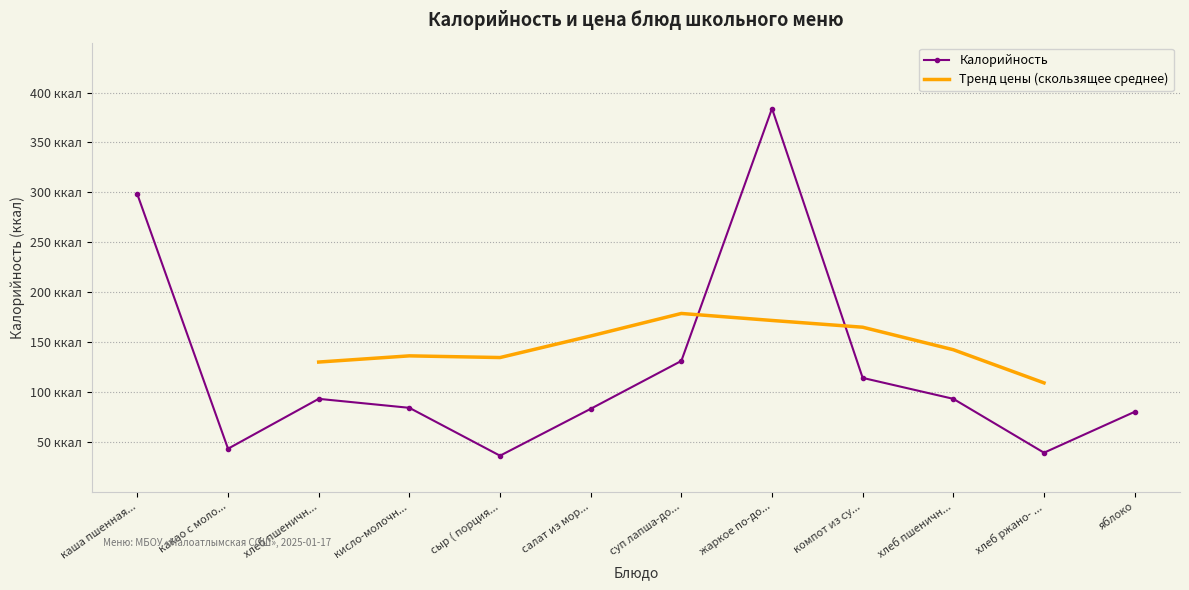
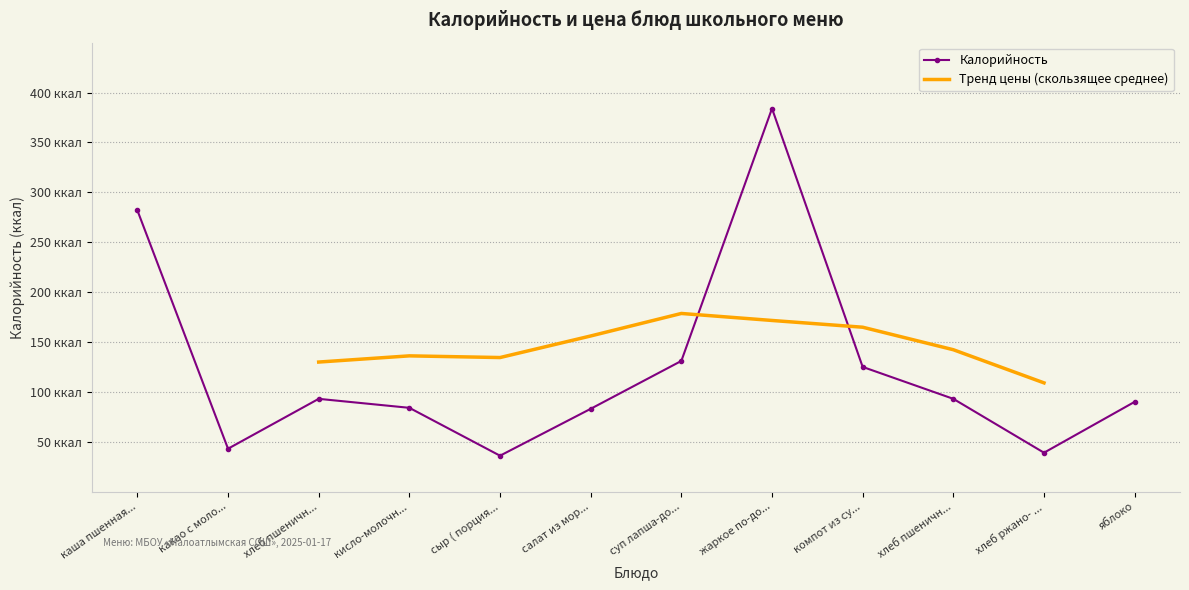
Калорийность, каша пшенная...: 300 ккал -> 280 ккал
Калорийность, компот из су...: 110 ккал -> 130 ккал
Калорийность, яблоко: 80 ккал -> 90 ккал
